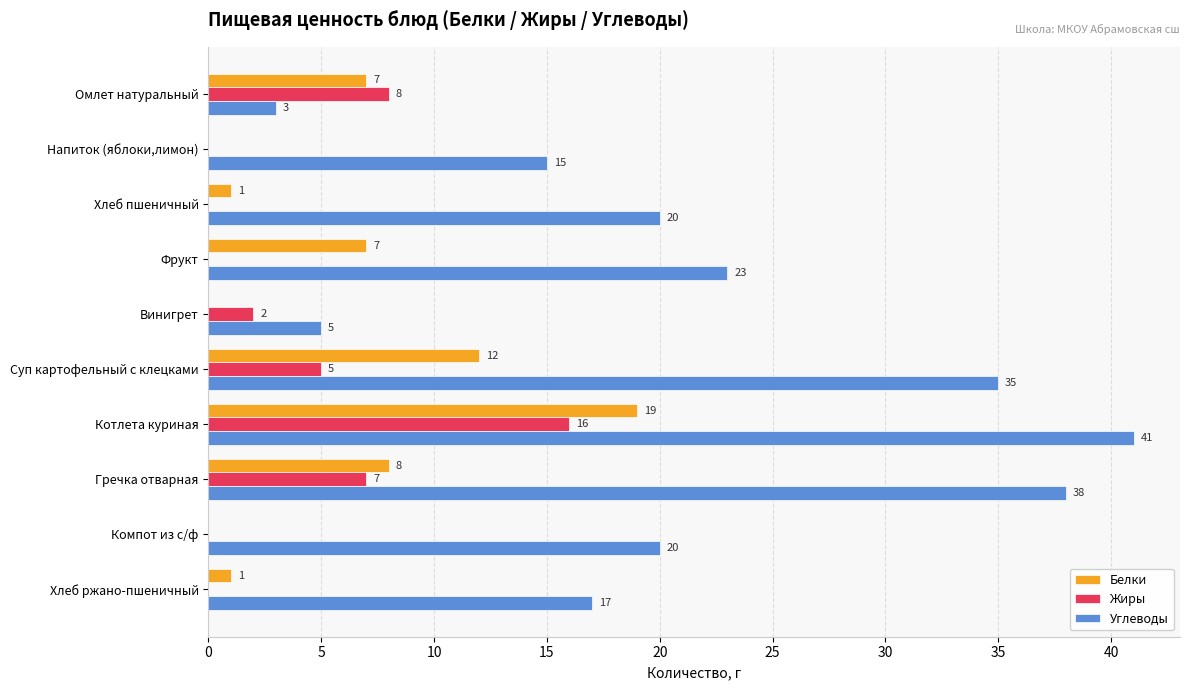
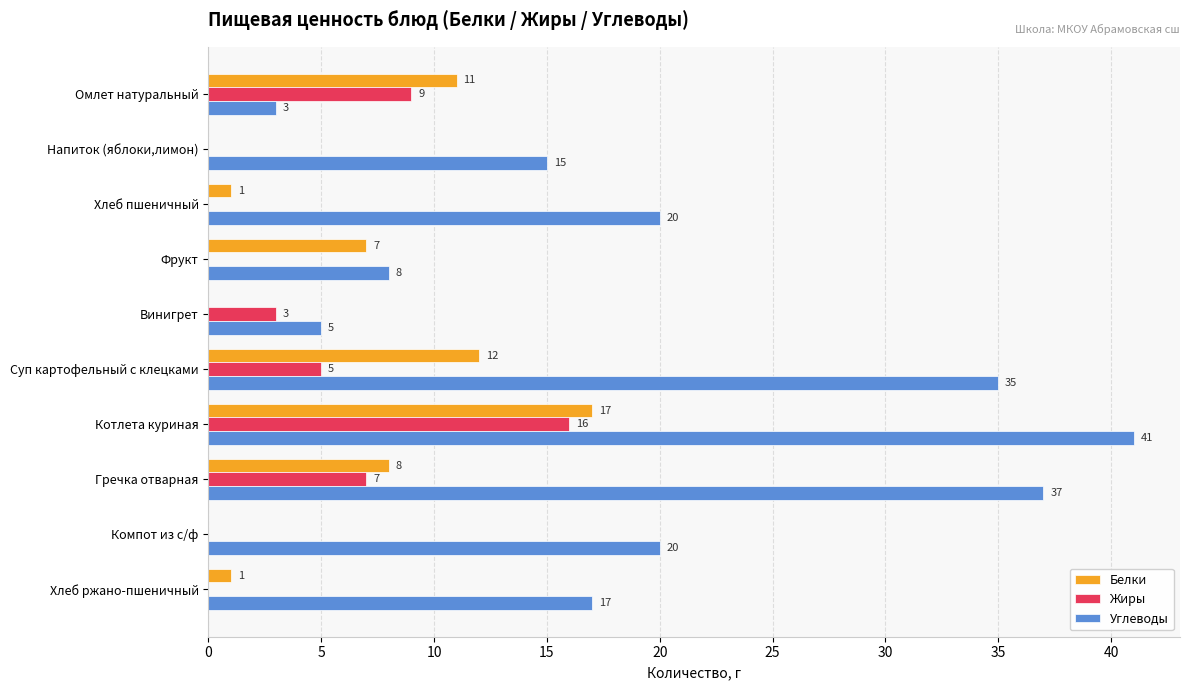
Белки, Омлет натуральный: 7 -> 11
Жиры, Омлет натуральный: 8 -> 9
Углеводы, Фрукт: 23 -> 8
Жиры, Винигрет: 2 -> 3
Белки, Котлета куриная: 19 -> 17
Углеводы, Гречка отварная: 38 -> 37
